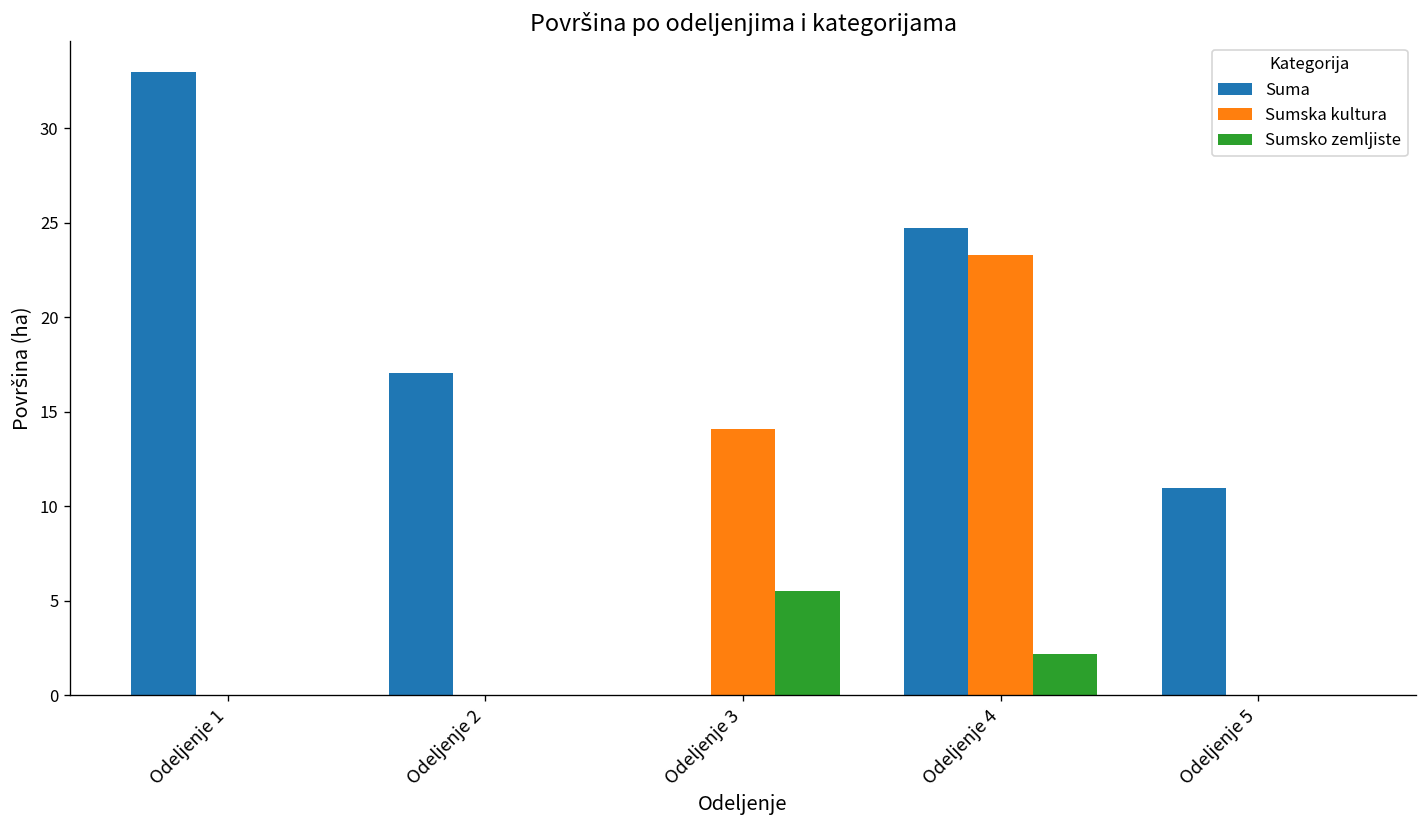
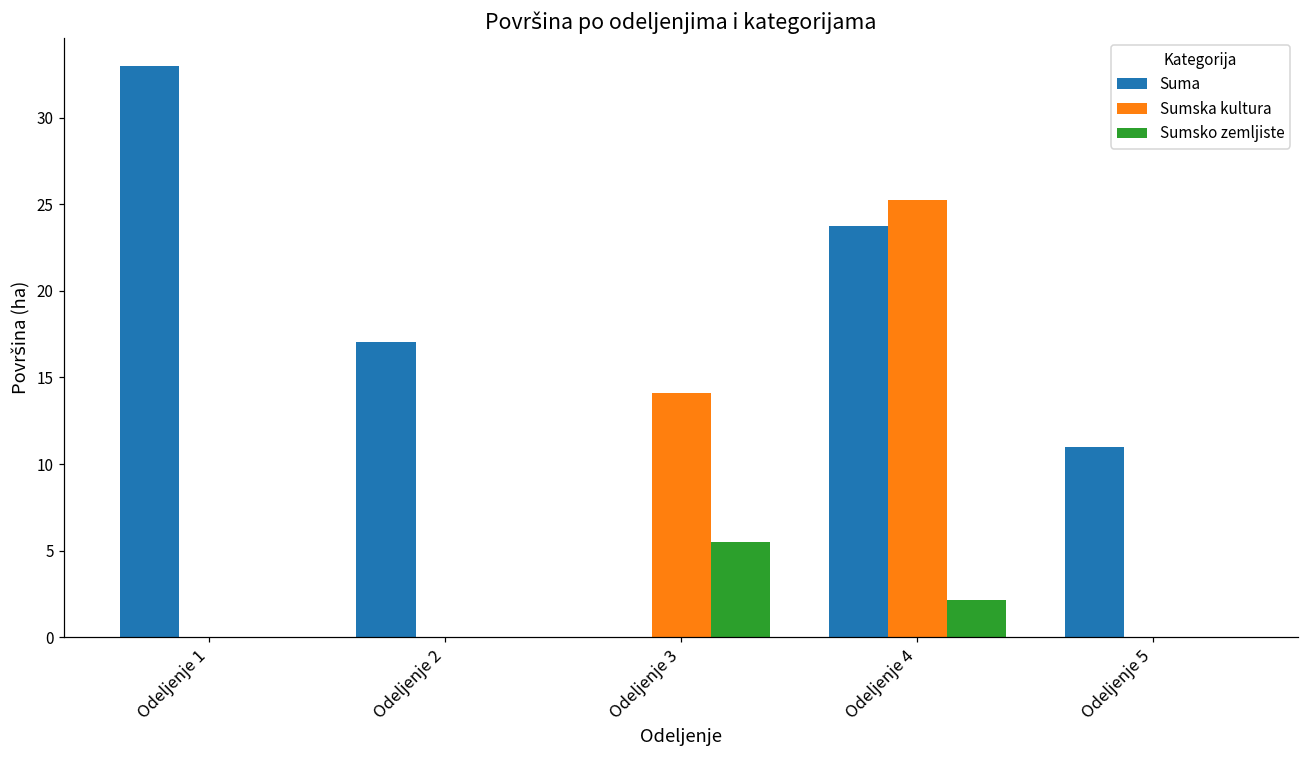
Suma, Odeljenje 4: 24.7 -> 23.8
Sumska kultura, Odeljenje 4: 23.3 -> 25.3
